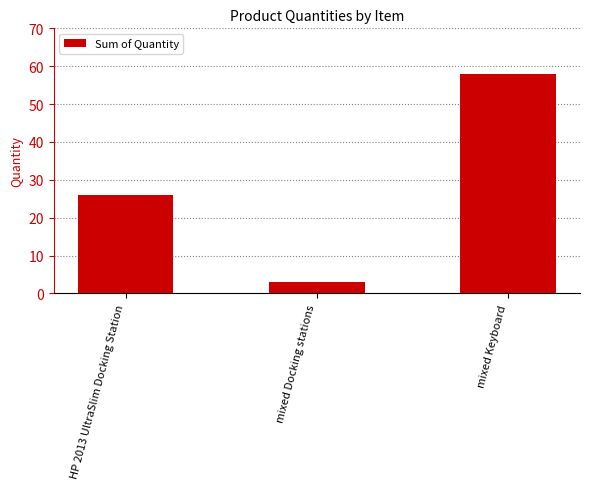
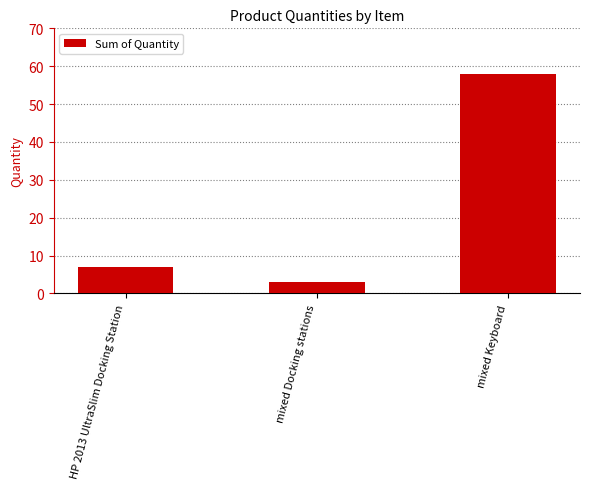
HP 2013 UltraSlim Docking Station: 26 -> 7
